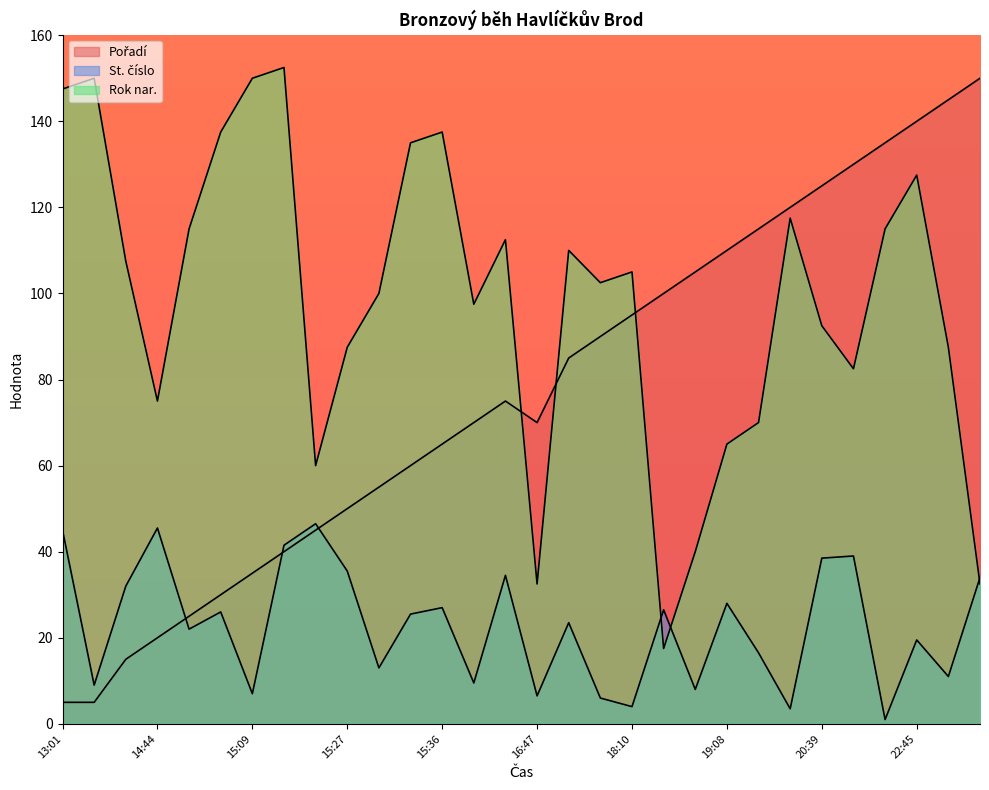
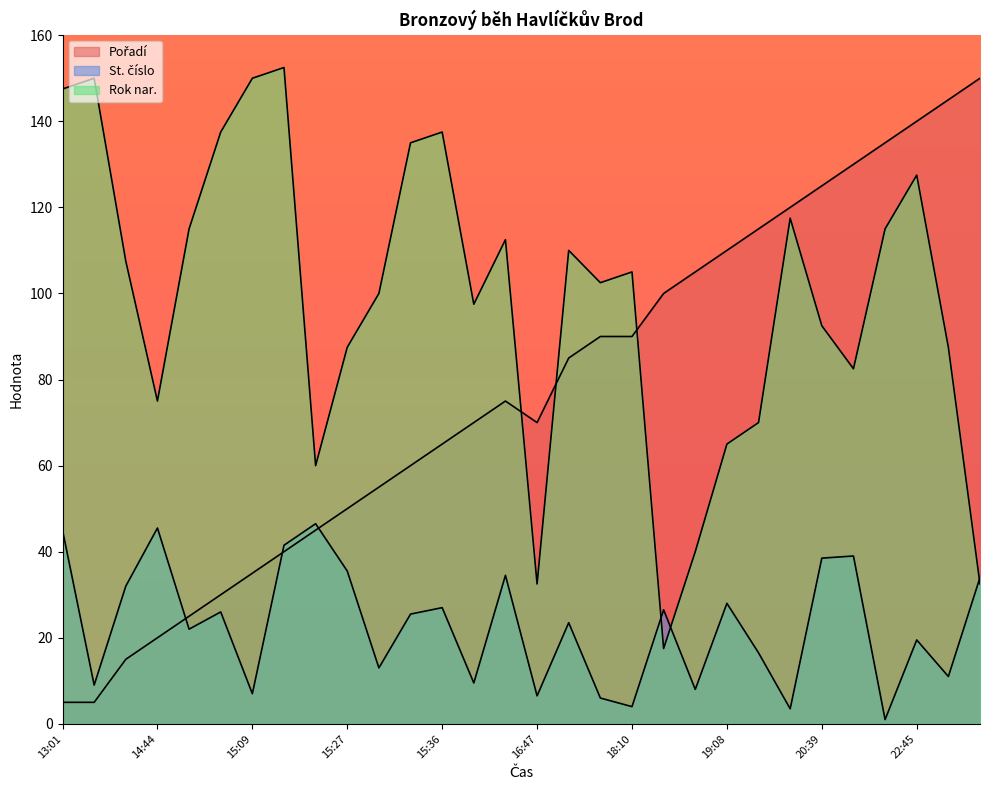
Pořadí, 18:10: 95 -> 90
